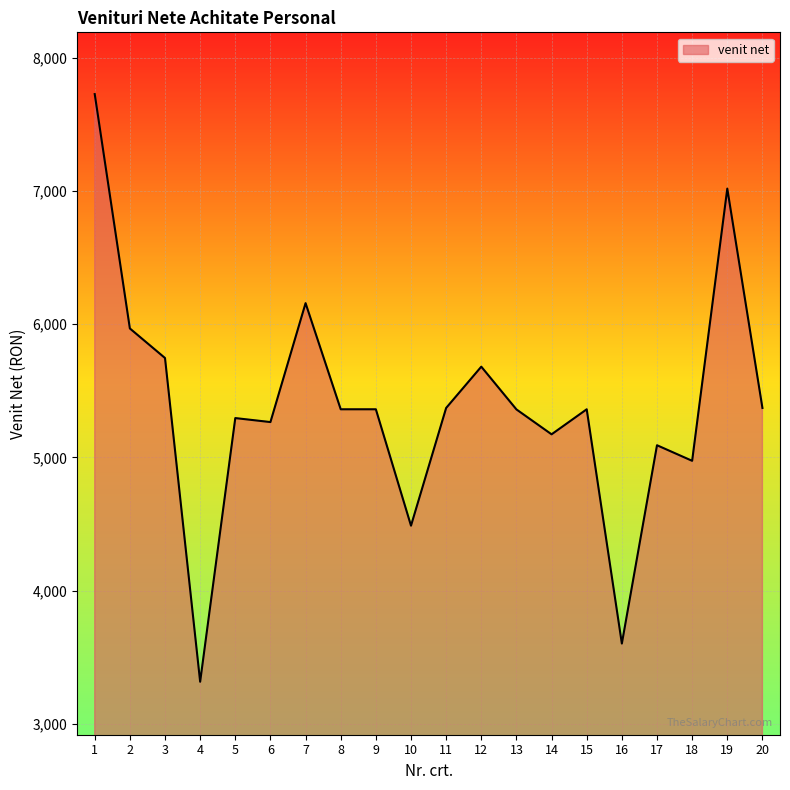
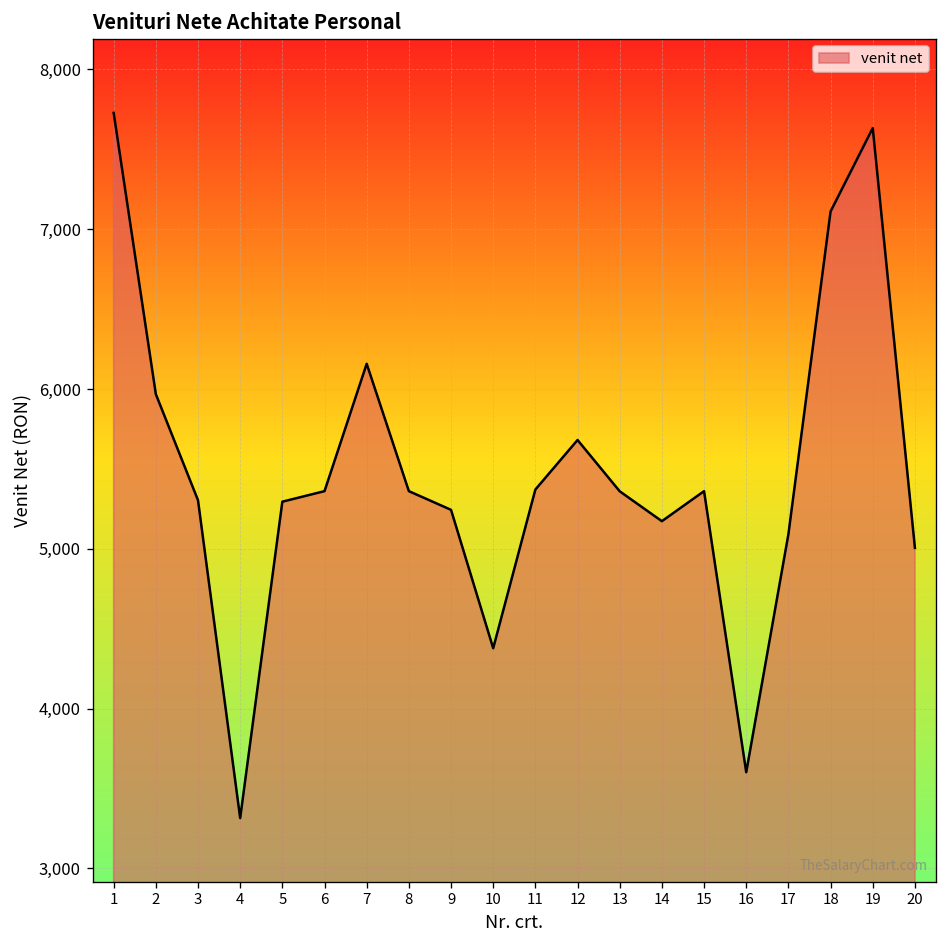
3: 5,750 -> 5,300
6: 5,270 -> 5,360
9: 5,360 -> 5,240
10: 4,490 -> 4,380
18: 4,970 -> 7,110
19: 7,020 -> 7,630
20: 5,370 -> 5,010
